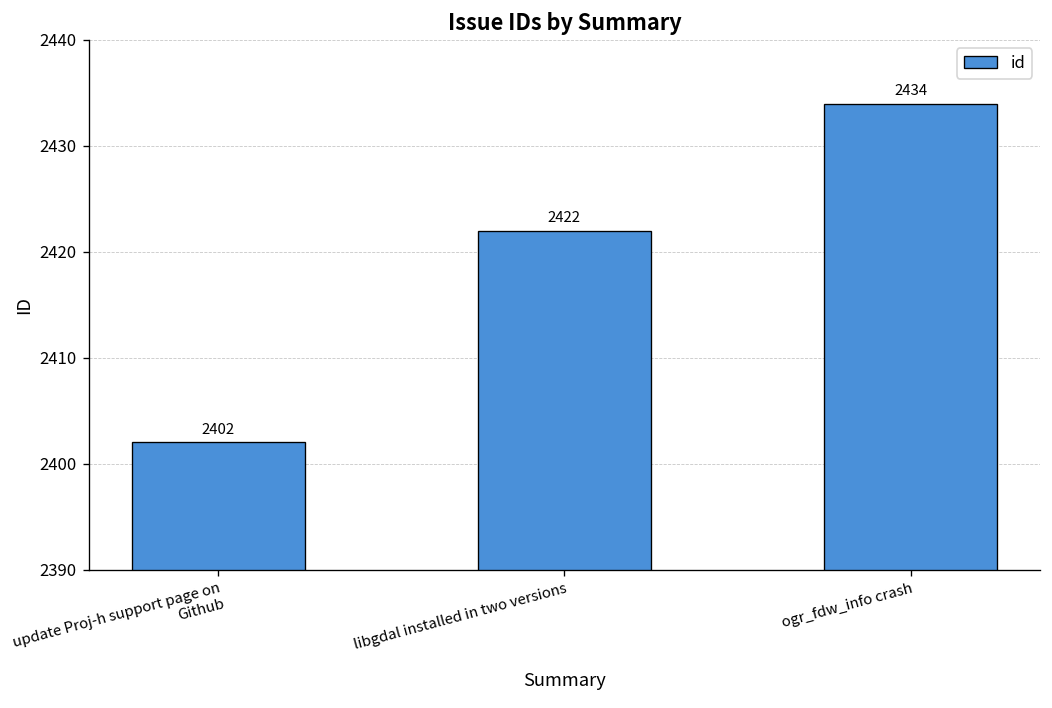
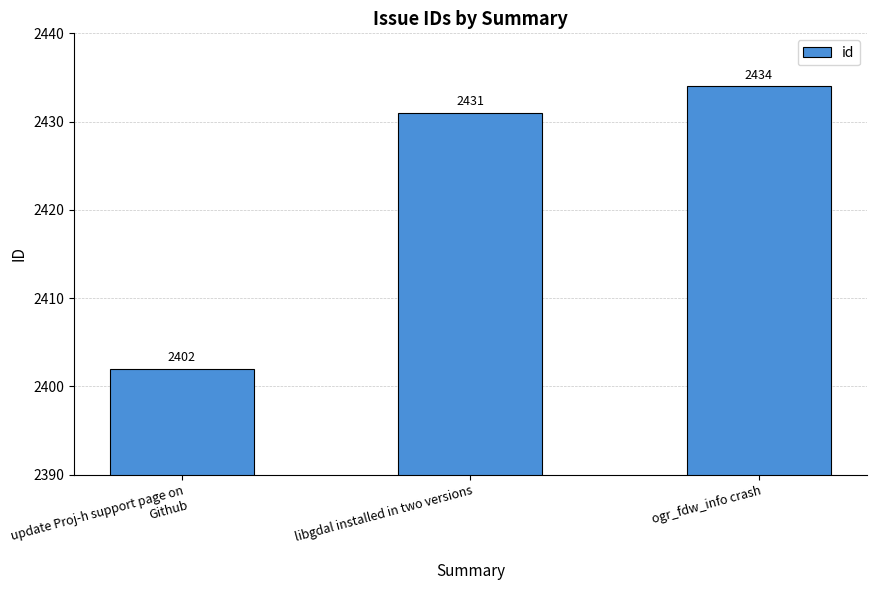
libgdal installed in two versions: 2422 -> 2431
